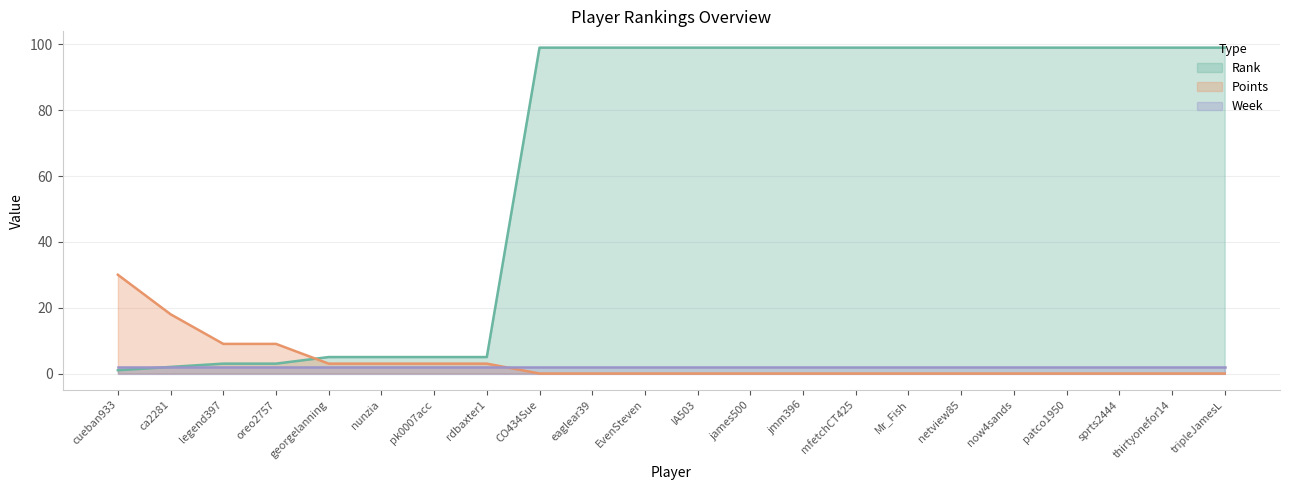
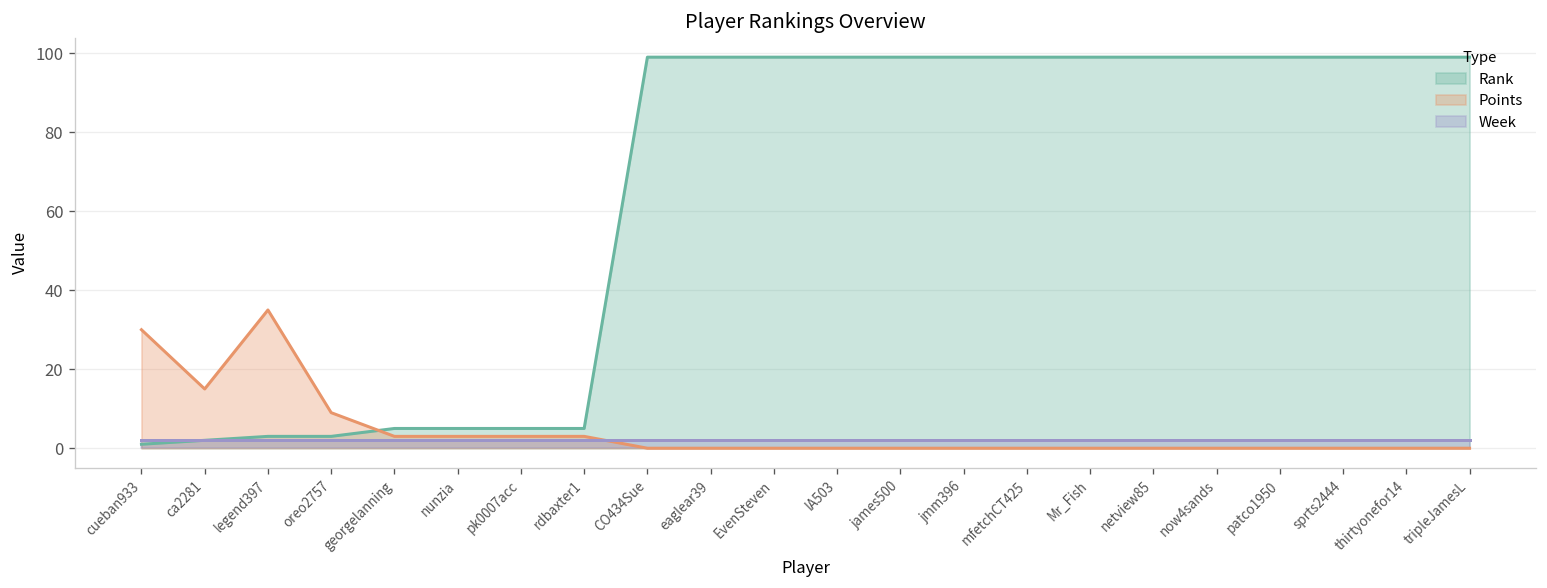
Points, ca2281: 18 -> 15
Points, legend397: 9 -> 35
